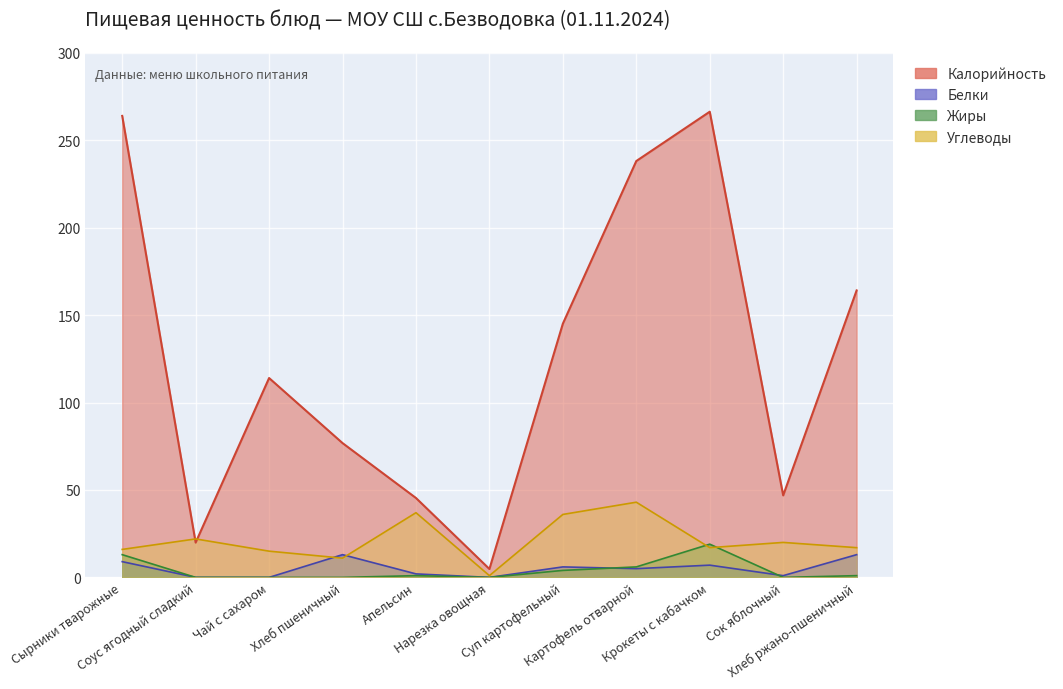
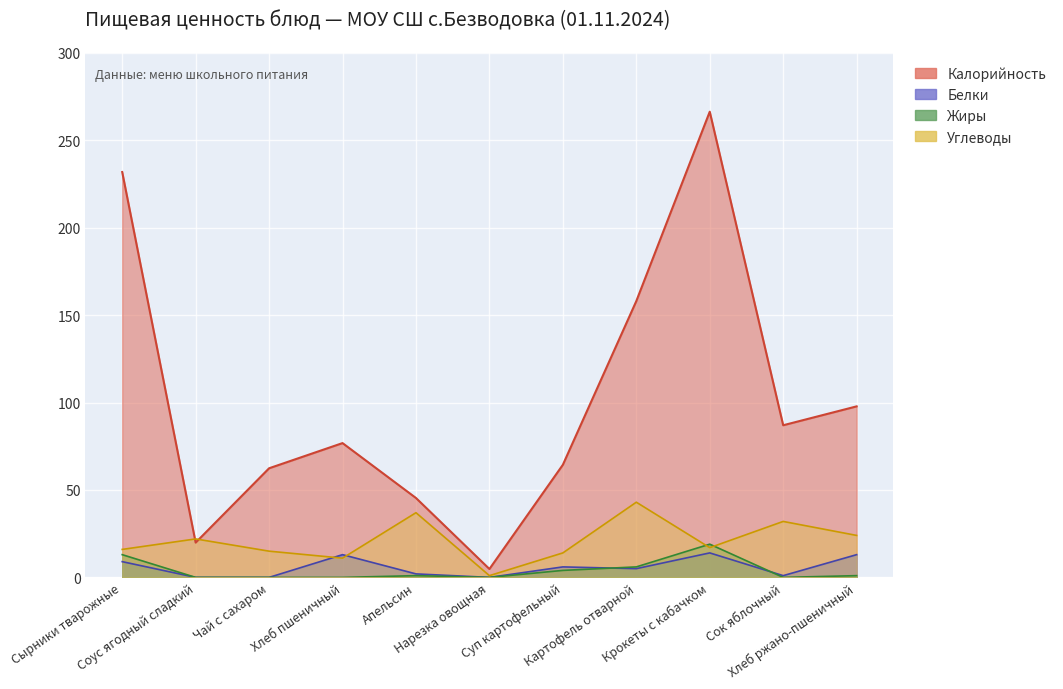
Калорийность, Сырники тварожные: 264 -> 232
Калорийность, Чай с сахаром: 114 -> 62
Калорийность, Суп картофельный: 145 -> 64
Углеводы, Суп картофельный: 36 -> 14
Калорийность, Картофель отварной: 238 -> 158
Белки, Крокеты с кабачком: 7 -> 14
Калорийность, Сок яблочный: 47 -> 87
Углеводы, Сок яблочный: 20 -> 32
Калорийность, Хлеб ржано-пшеничный: 164 -> 98
Углеводы, Хлеб ржано-пшеничный: 17 -> 24
